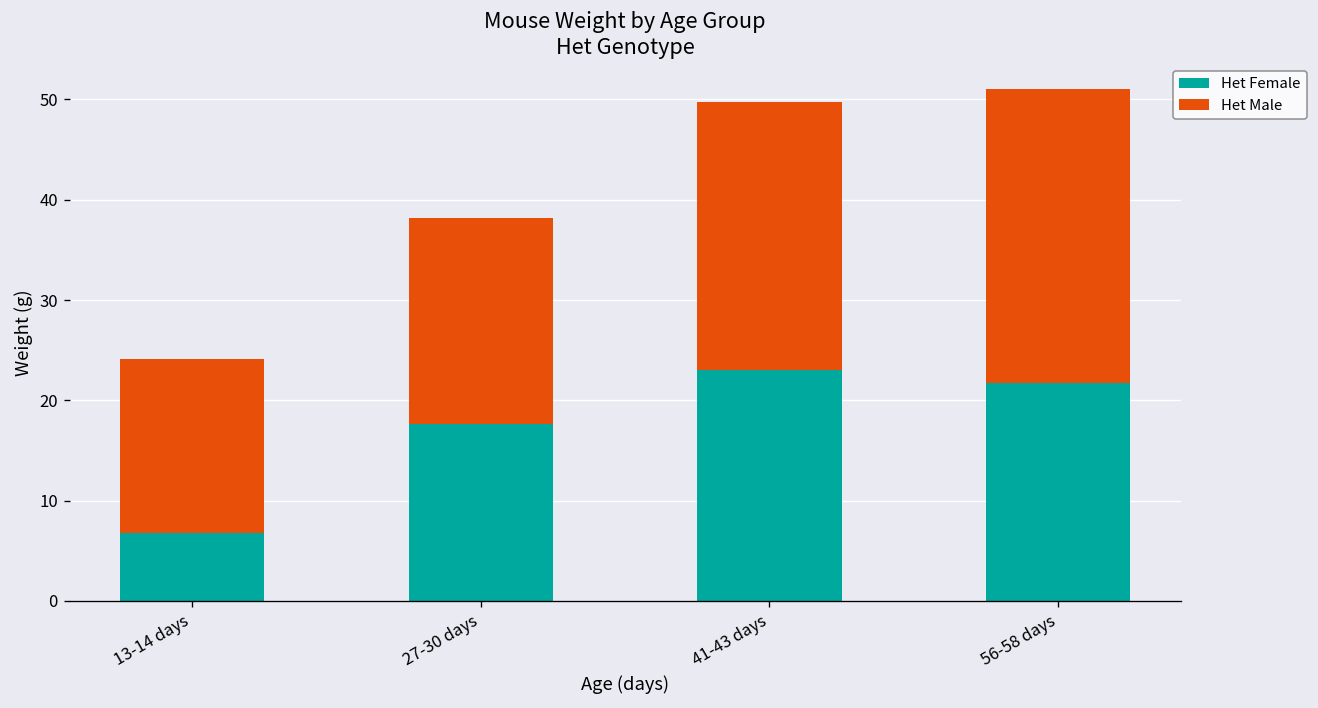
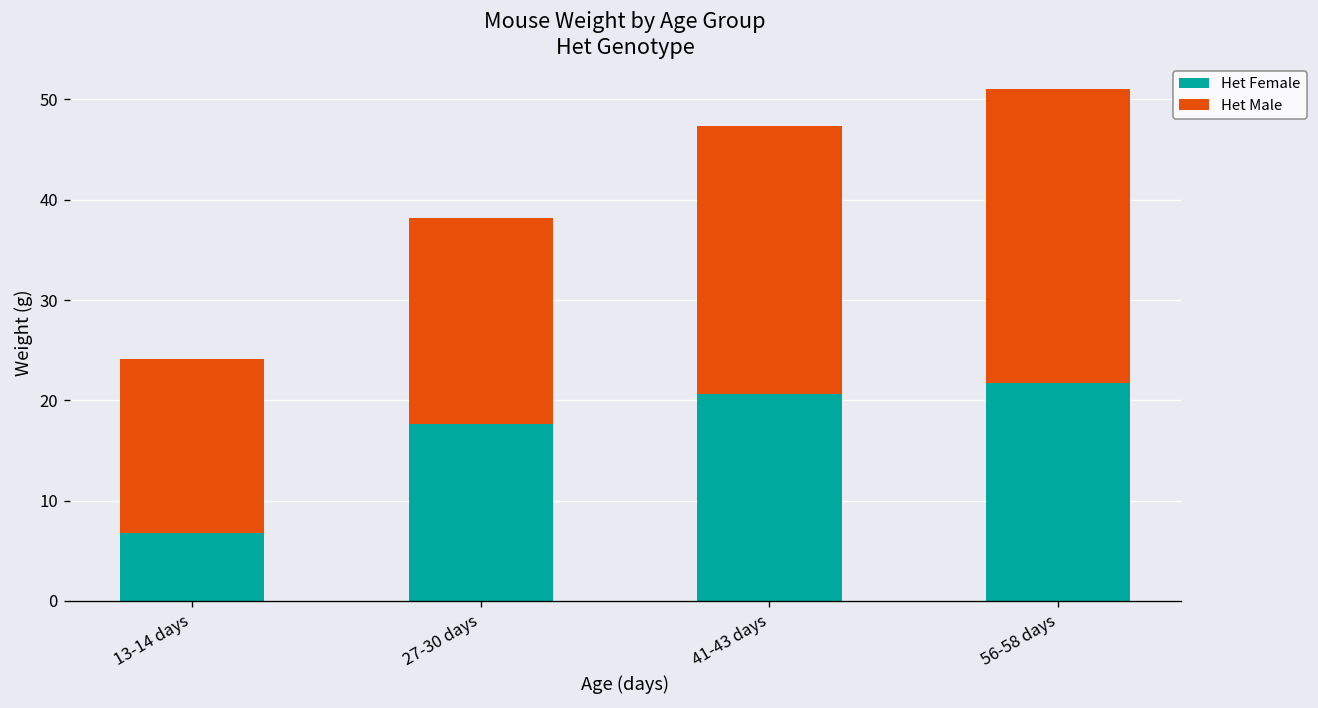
Het Female, 41-43 days: 23 -> 21
